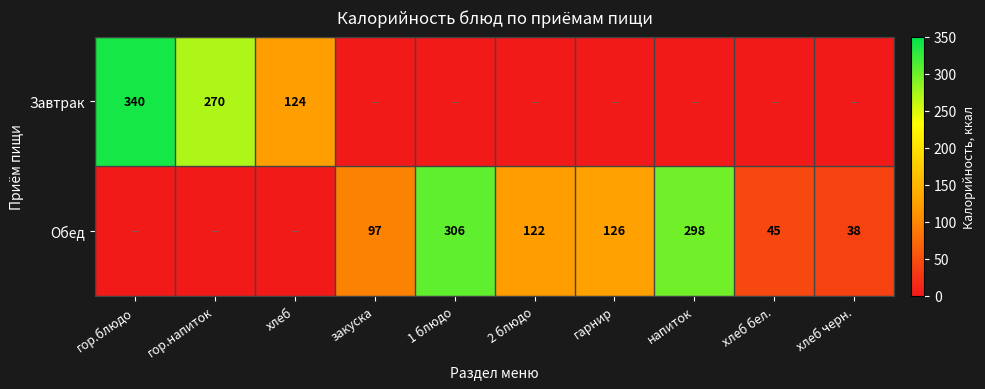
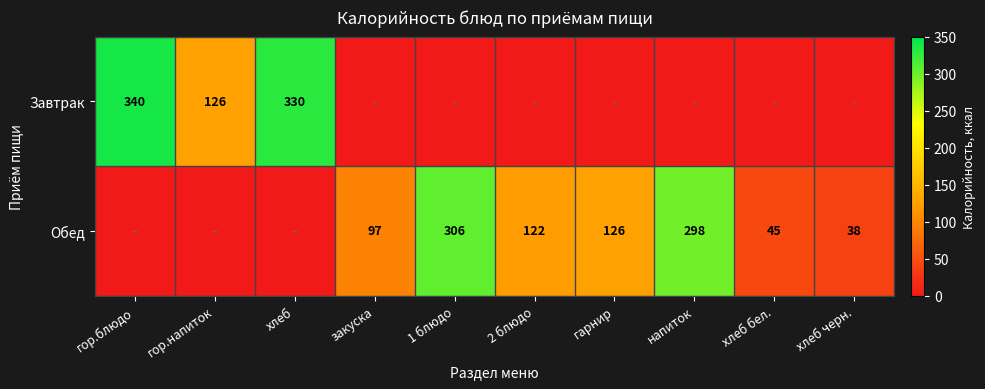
Завтрак, гор.напиток: 270 -> 126
Завтрак, хлеб: 124 -> 330
